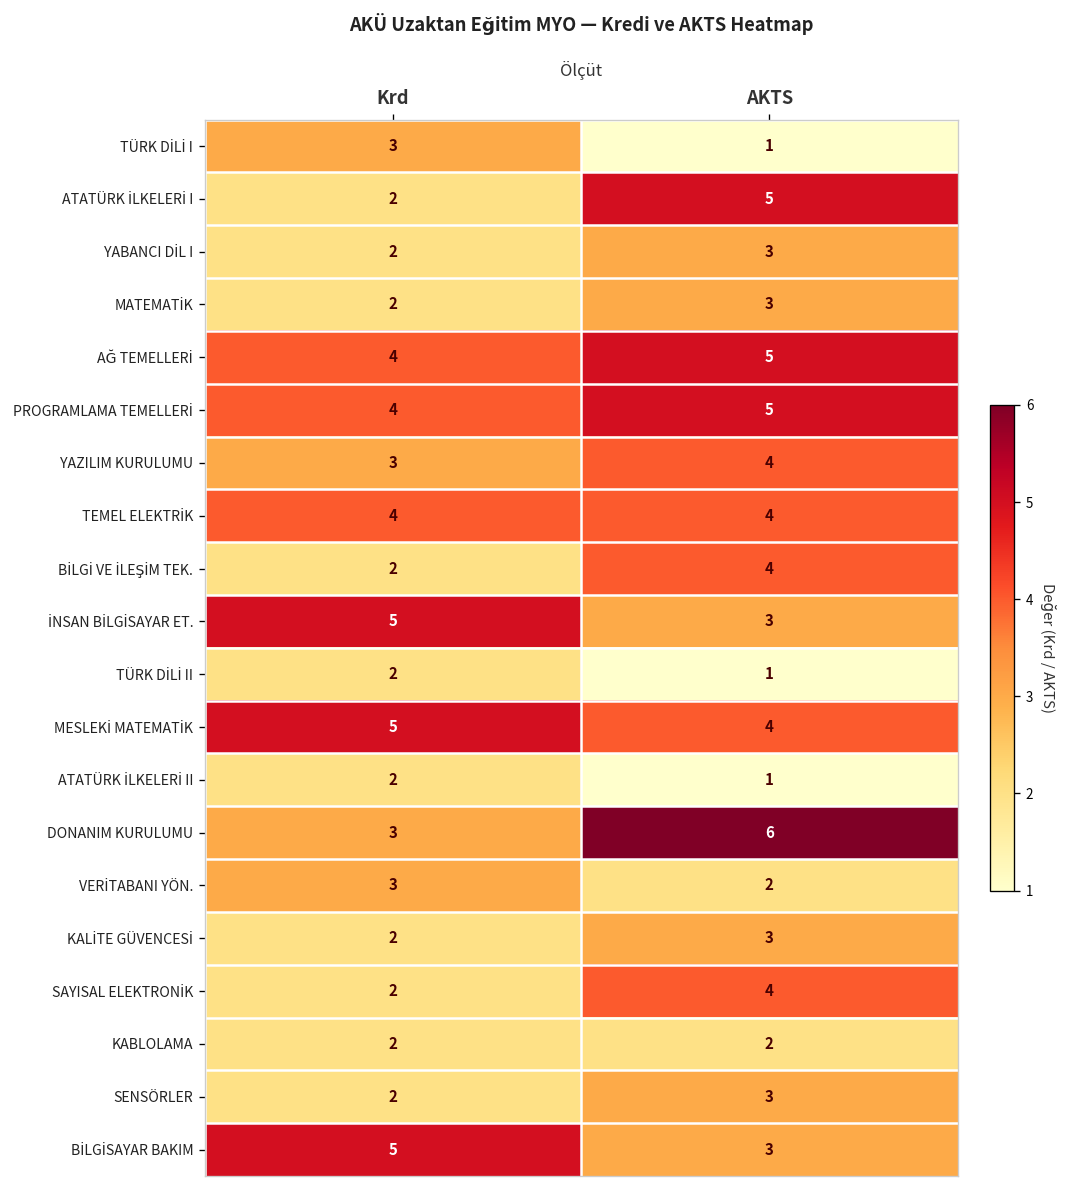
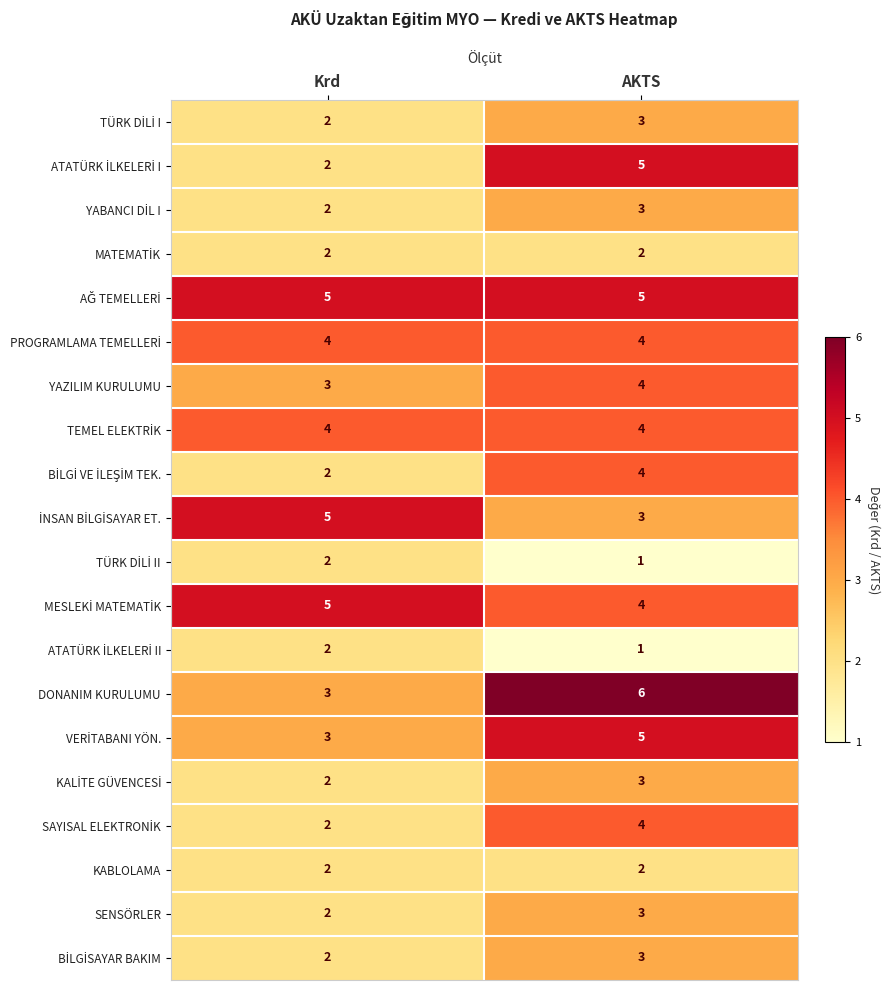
TÜRK DİLİ I, Krd: 3 -> 2
TÜRK DİLİ I, AKTS: 1 -> 3
MATEMATİK, AKTS: 3 -> 2
AĞ TEMELLERİ, Krd: 4 -> 5
PROGRAMLAMA TEMELLERİ, AKTS: 5 -> 4
VERİTABANI YÖN., AKTS: 2 -> 5
BİLGİSAYAR BAKIM, Krd: 5 -> 2
